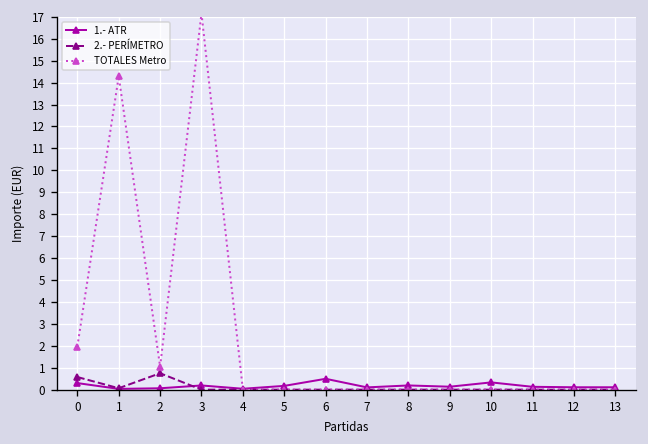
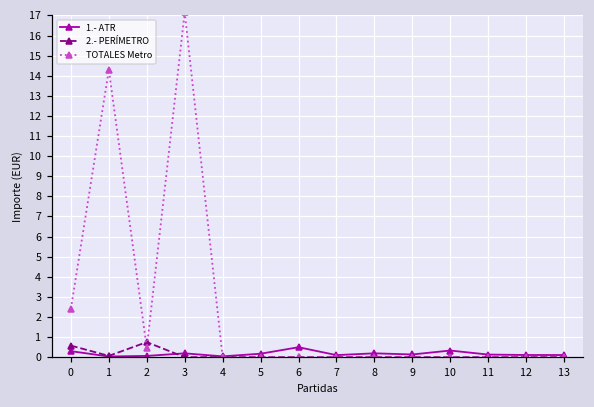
TOTALES Metro, 0: 2.0 -> 2.4
TOTALES Metro, 2: 1.0 -> 0.5
